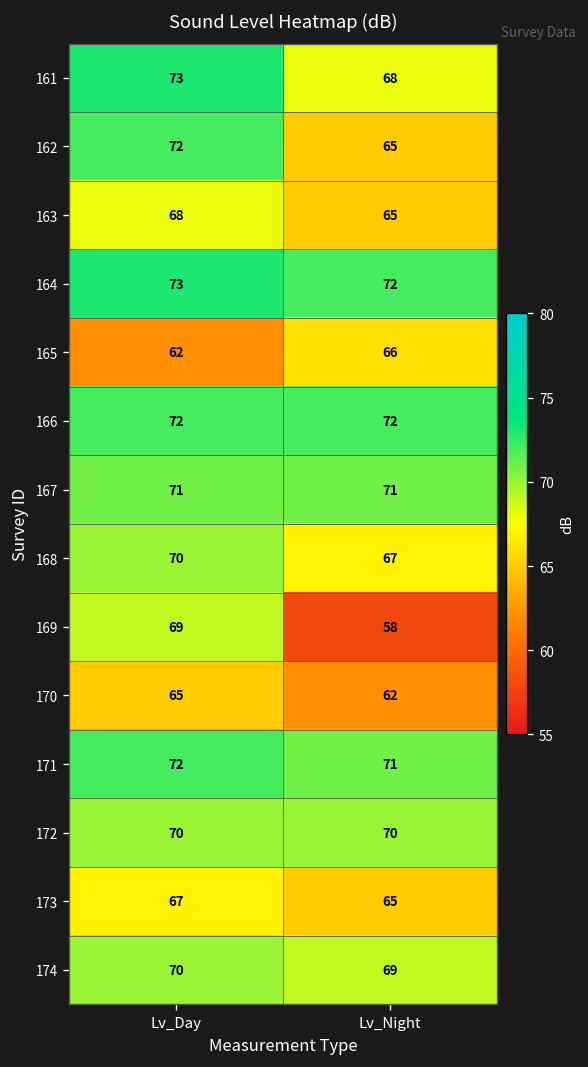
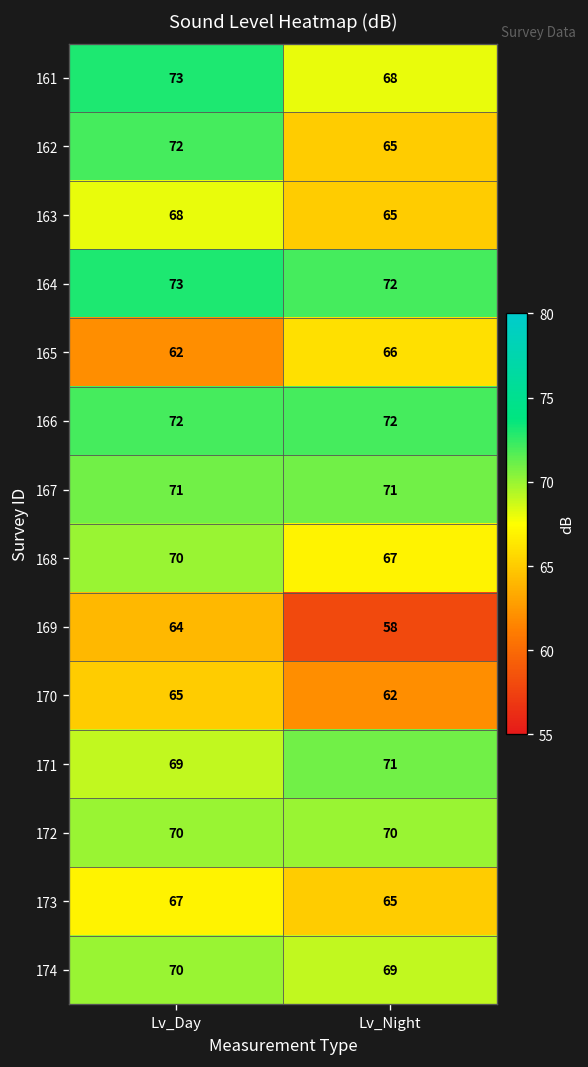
169, Lv_Day: 69 -> 64
171, Lv_Day: 72 -> 69
